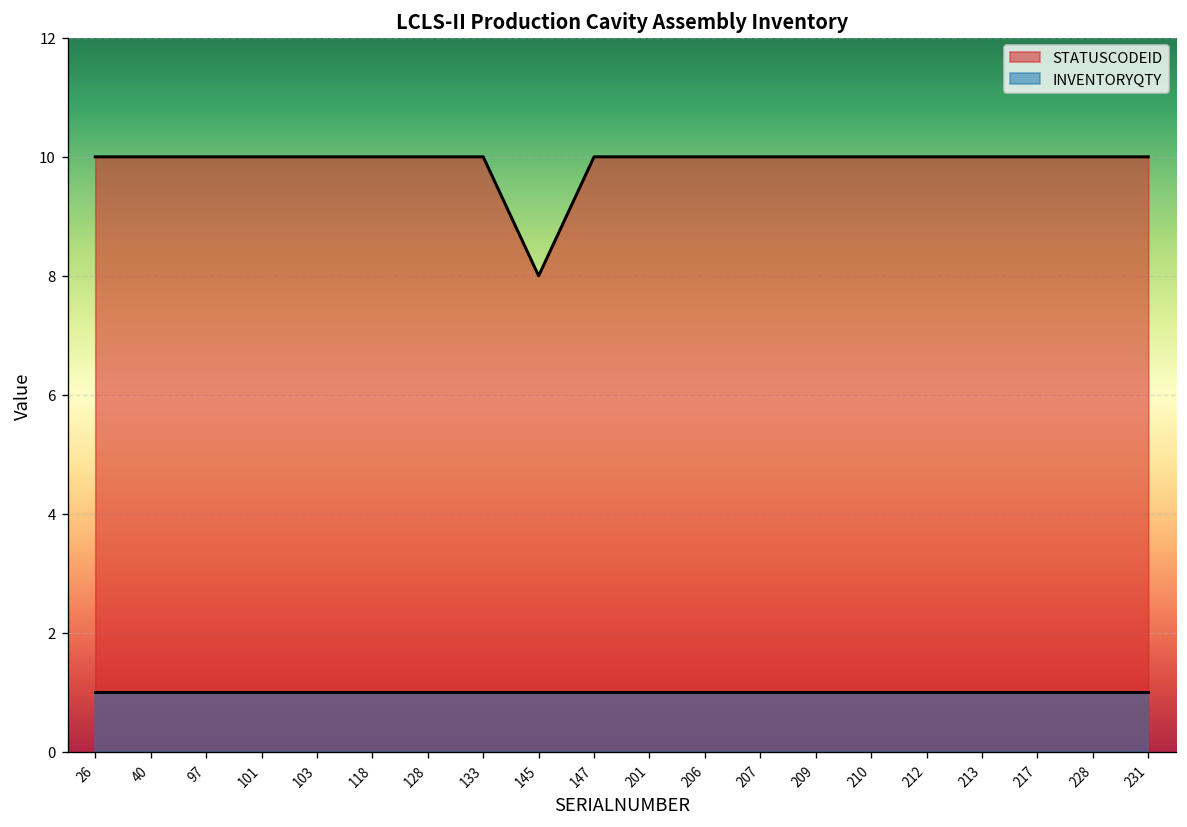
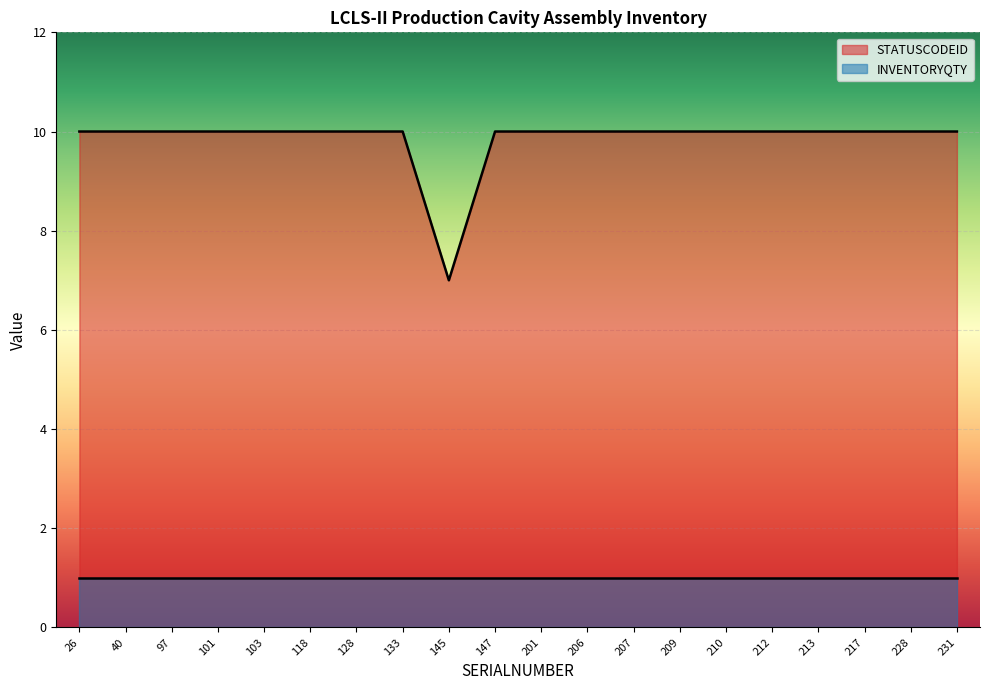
STATUSCODEID, 145: 8 -> 7
